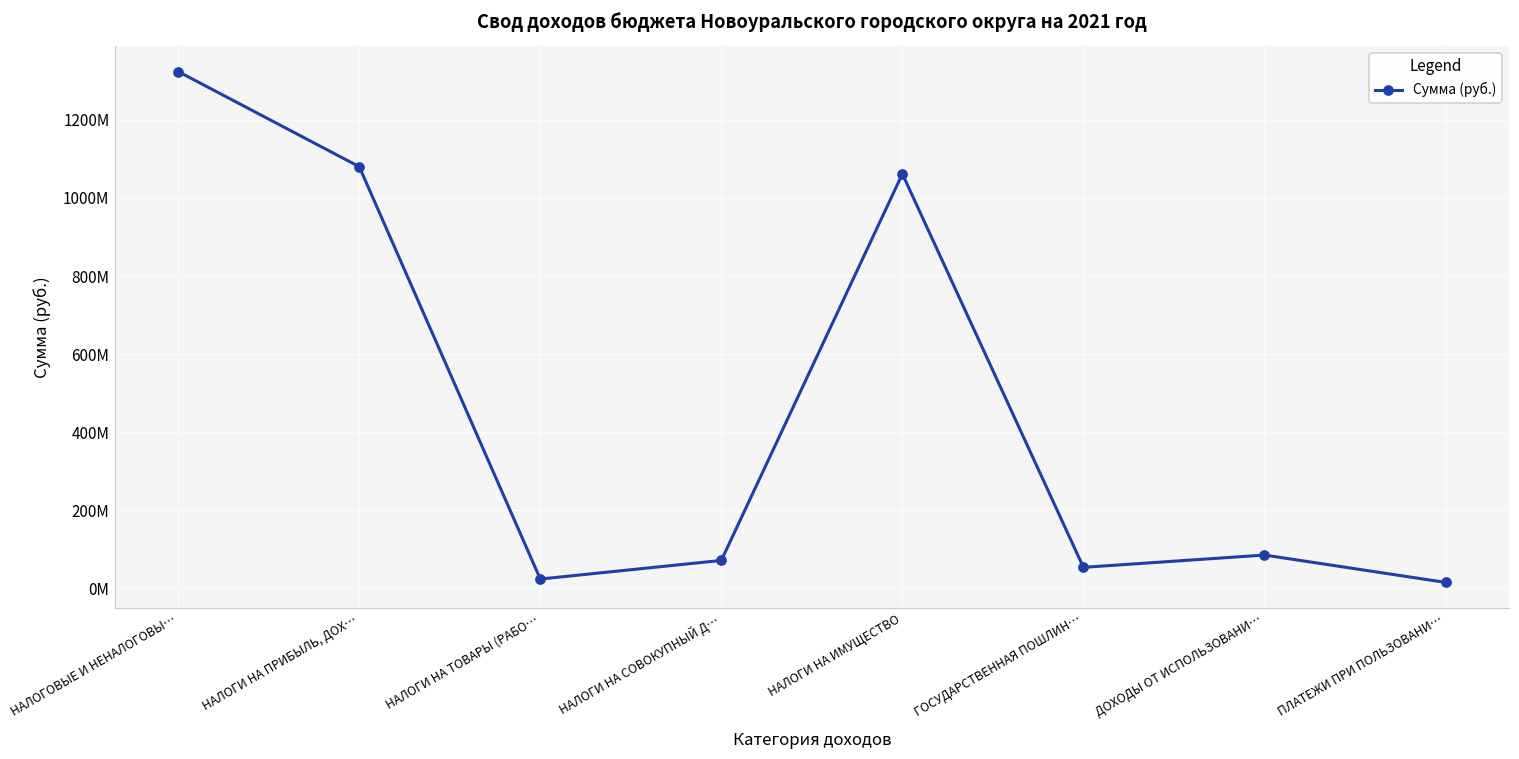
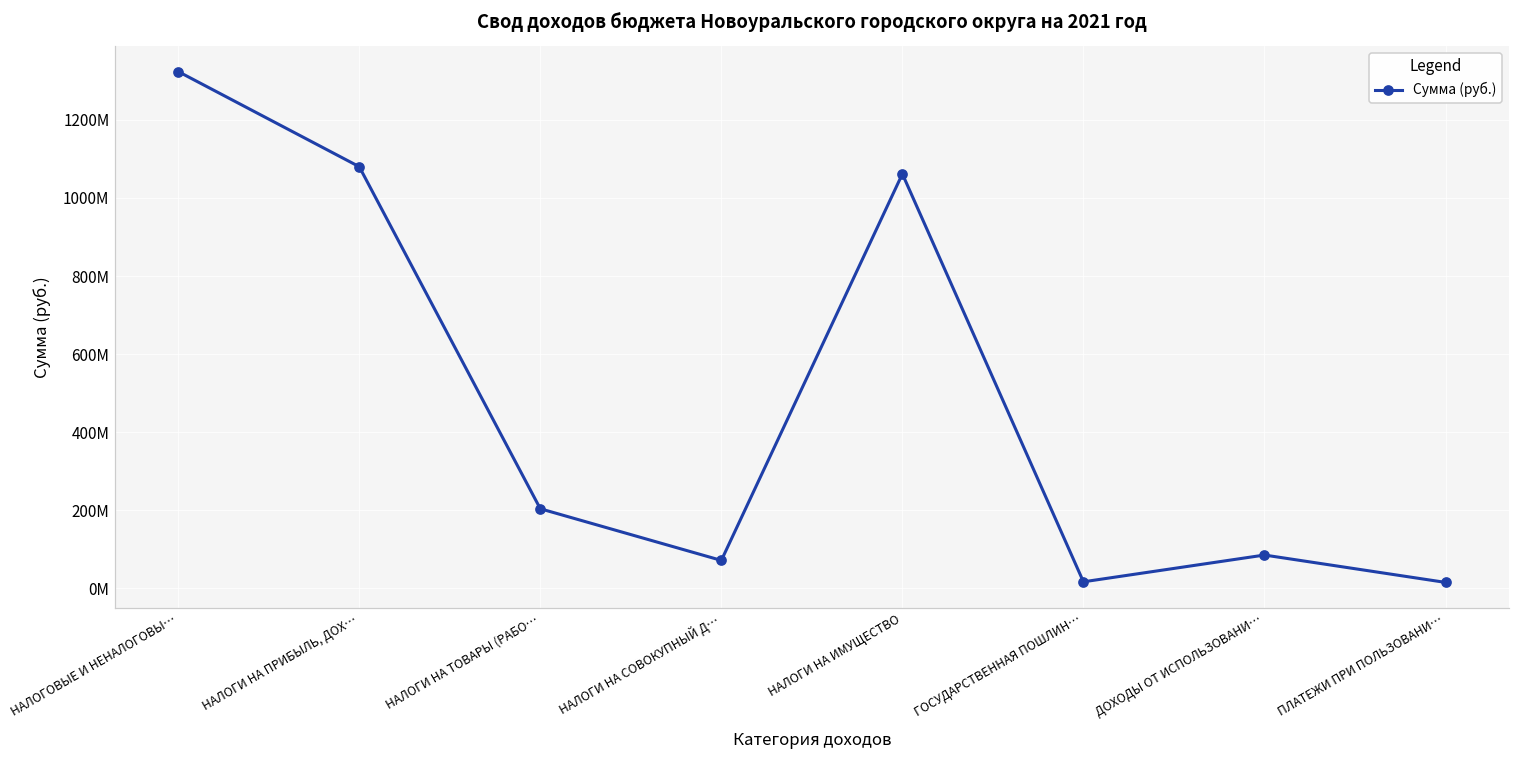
НАЛОГИ НА ТОВАРЫ (РАБО…: 20000000 -> 200000000
ГОСУДАРСТВЕННАЯ ПОШЛИН…: 50000000 -> 20000000
